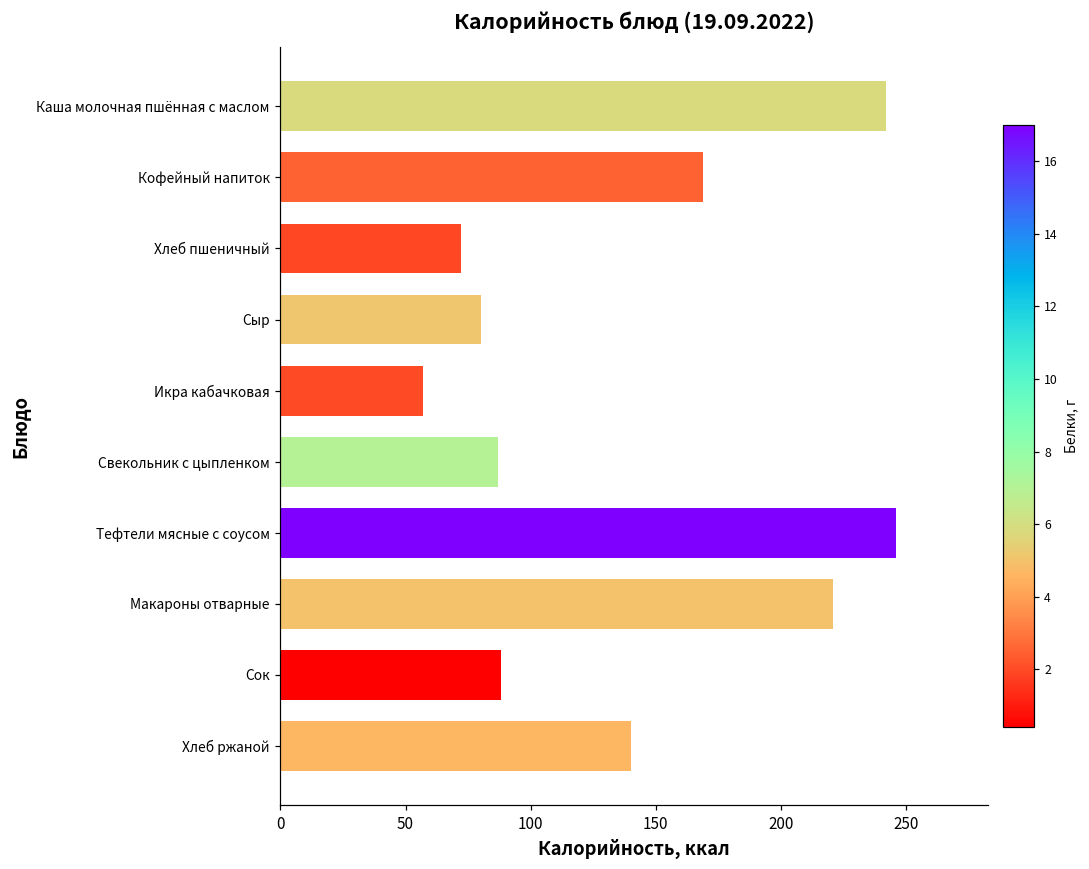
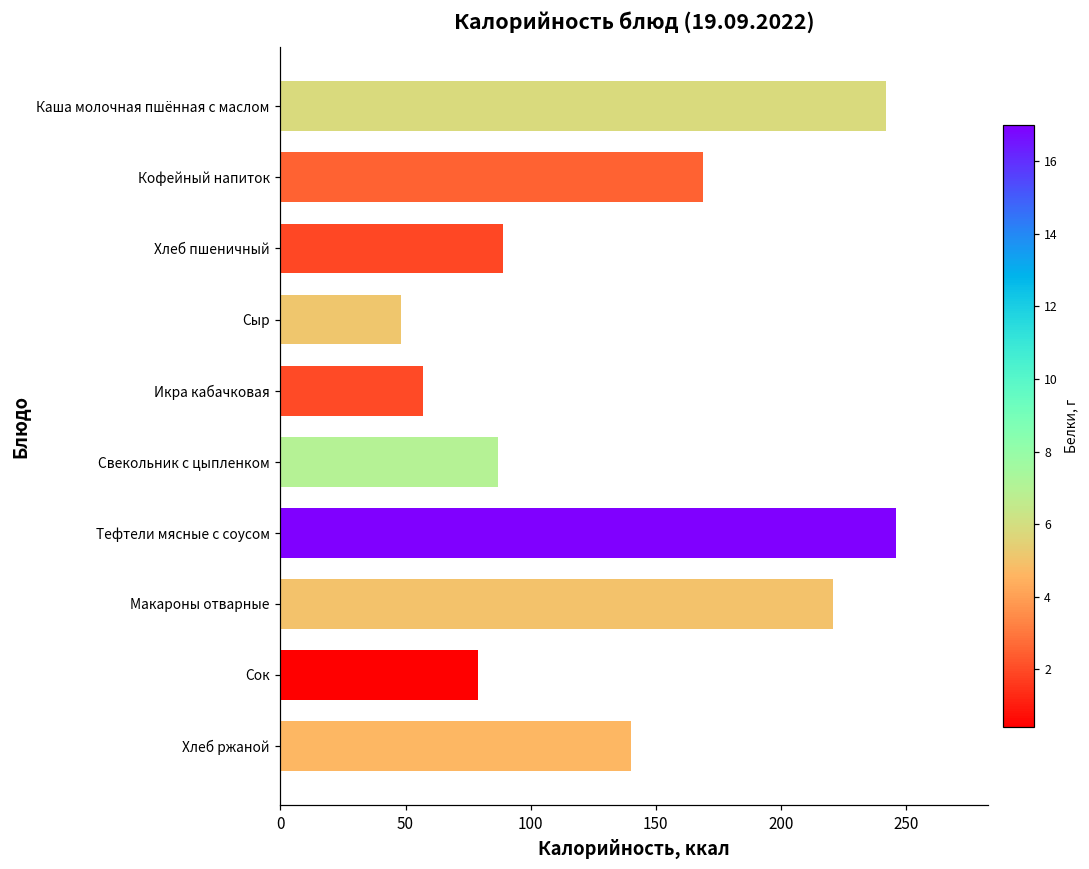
Хлеб пшеничный: 72 -> 89
Сыр: 80 -> 48
Сок: 88 -> 79
